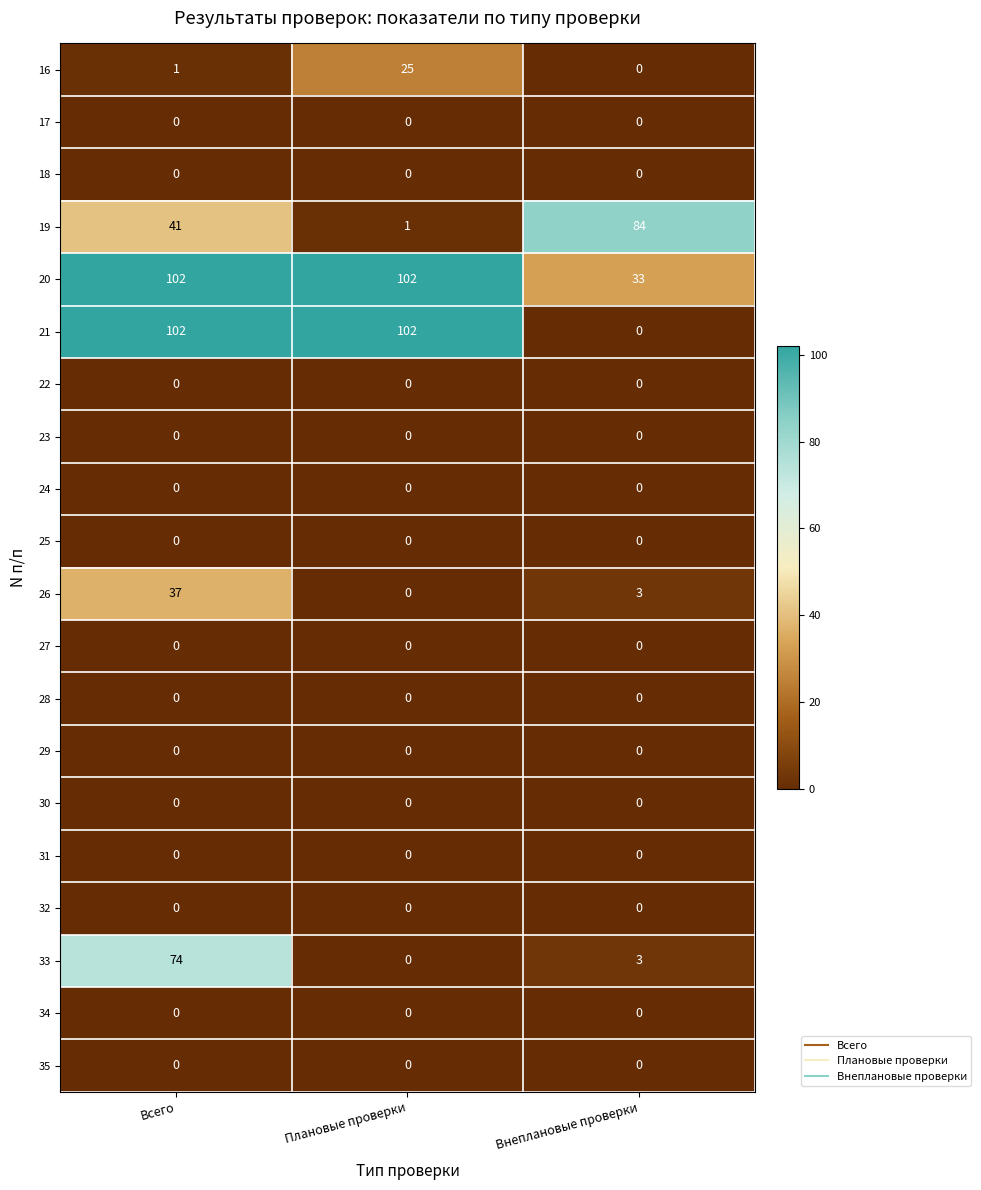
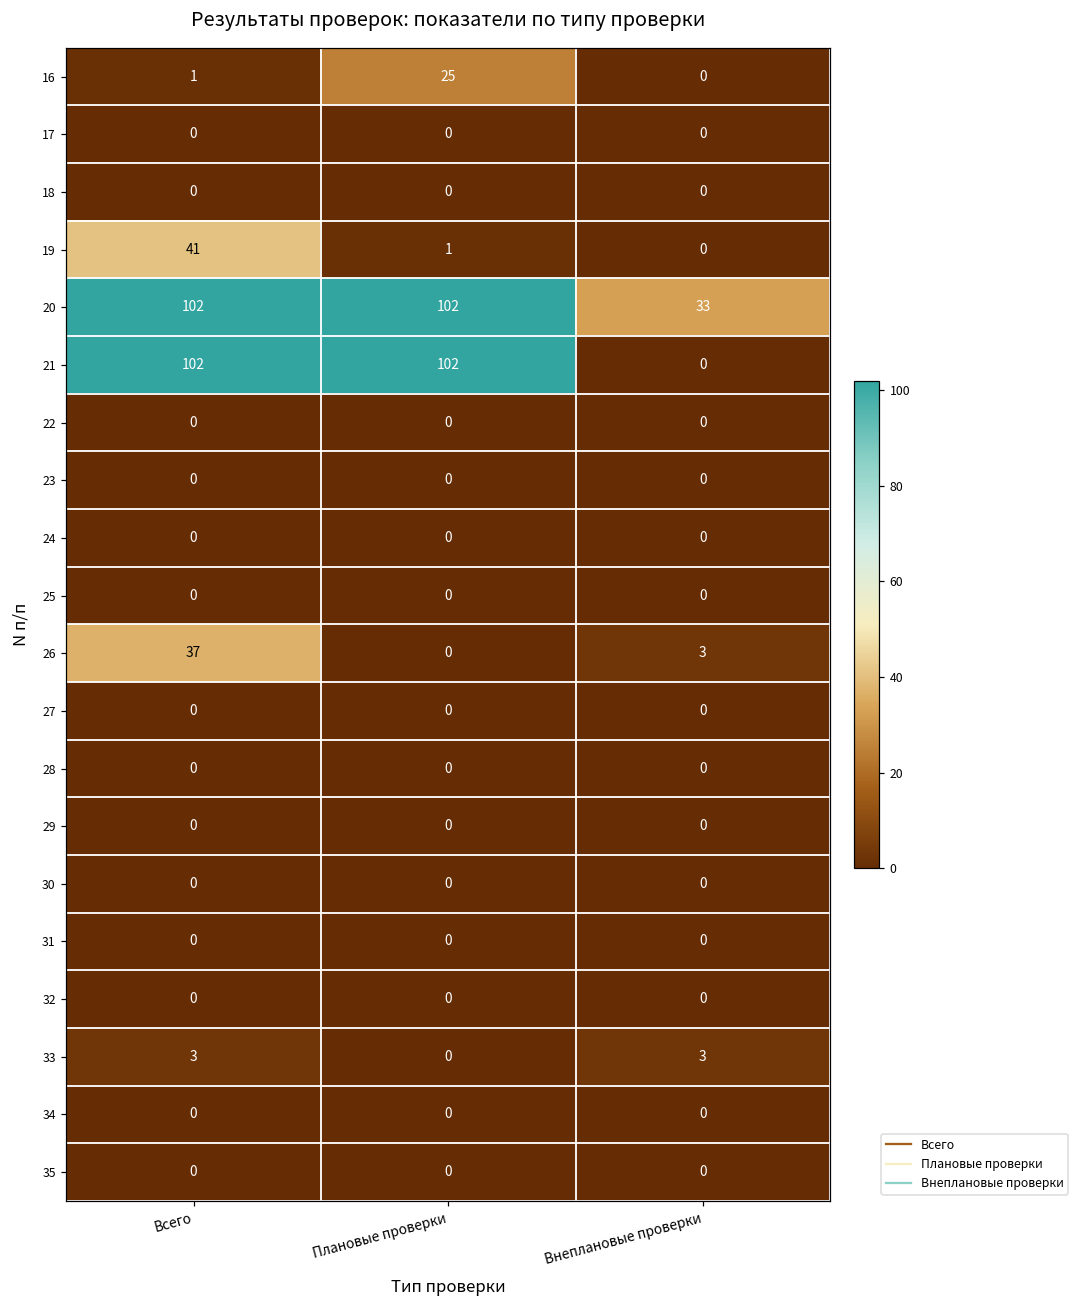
19, Внеплановые проверки: 84 -> 0
33, Всего: 74 -> 3
